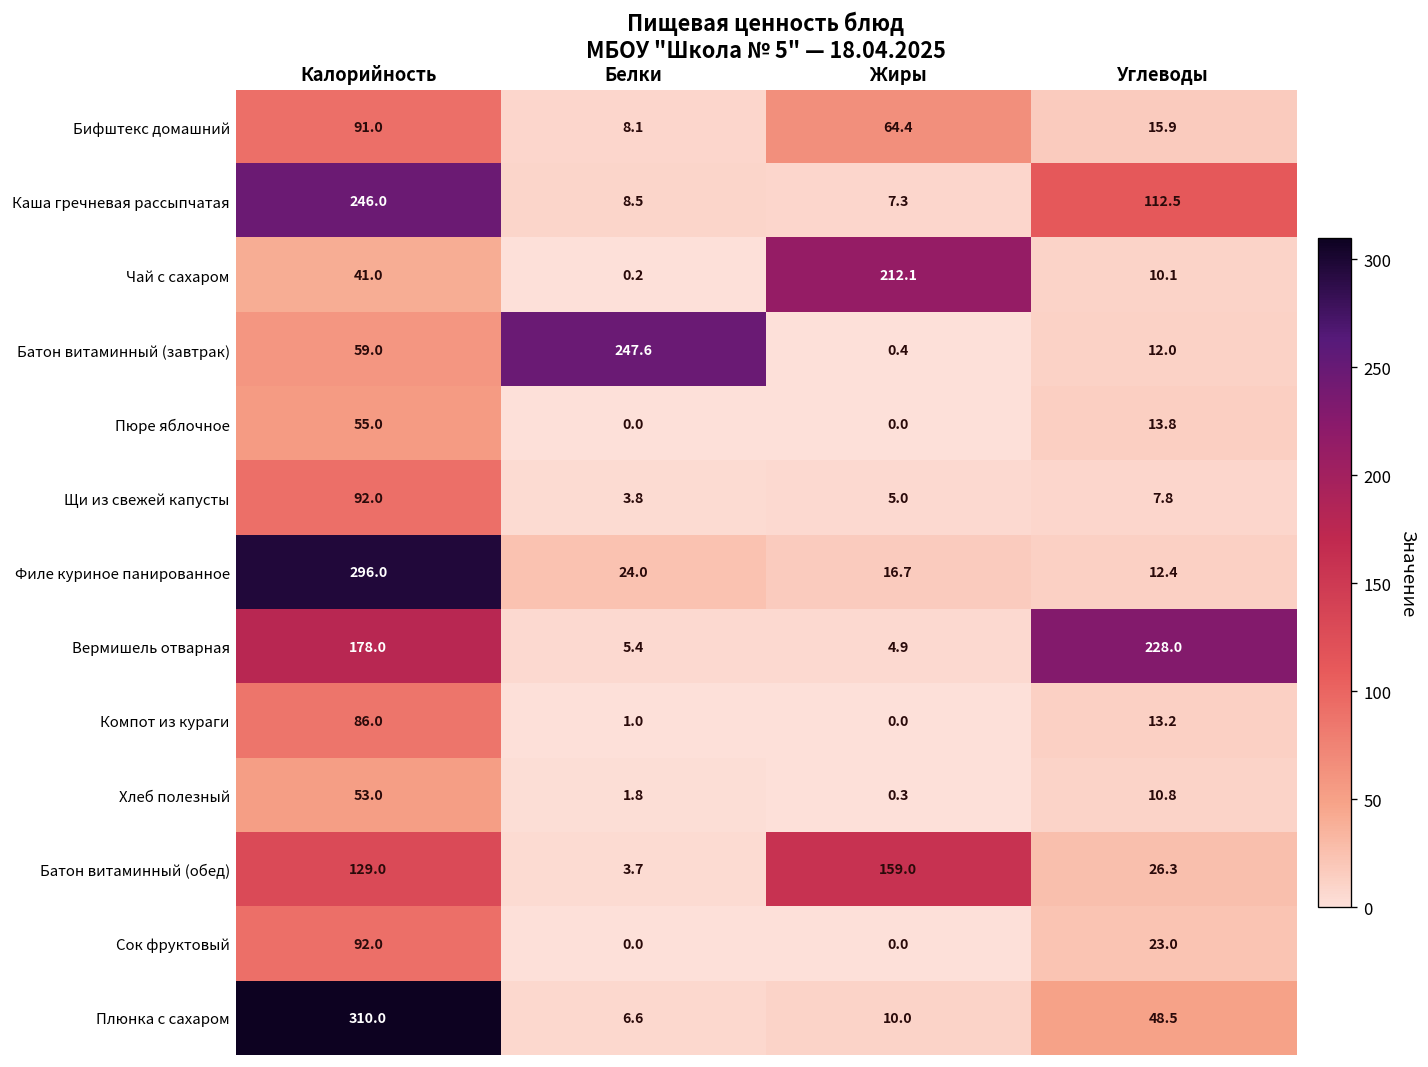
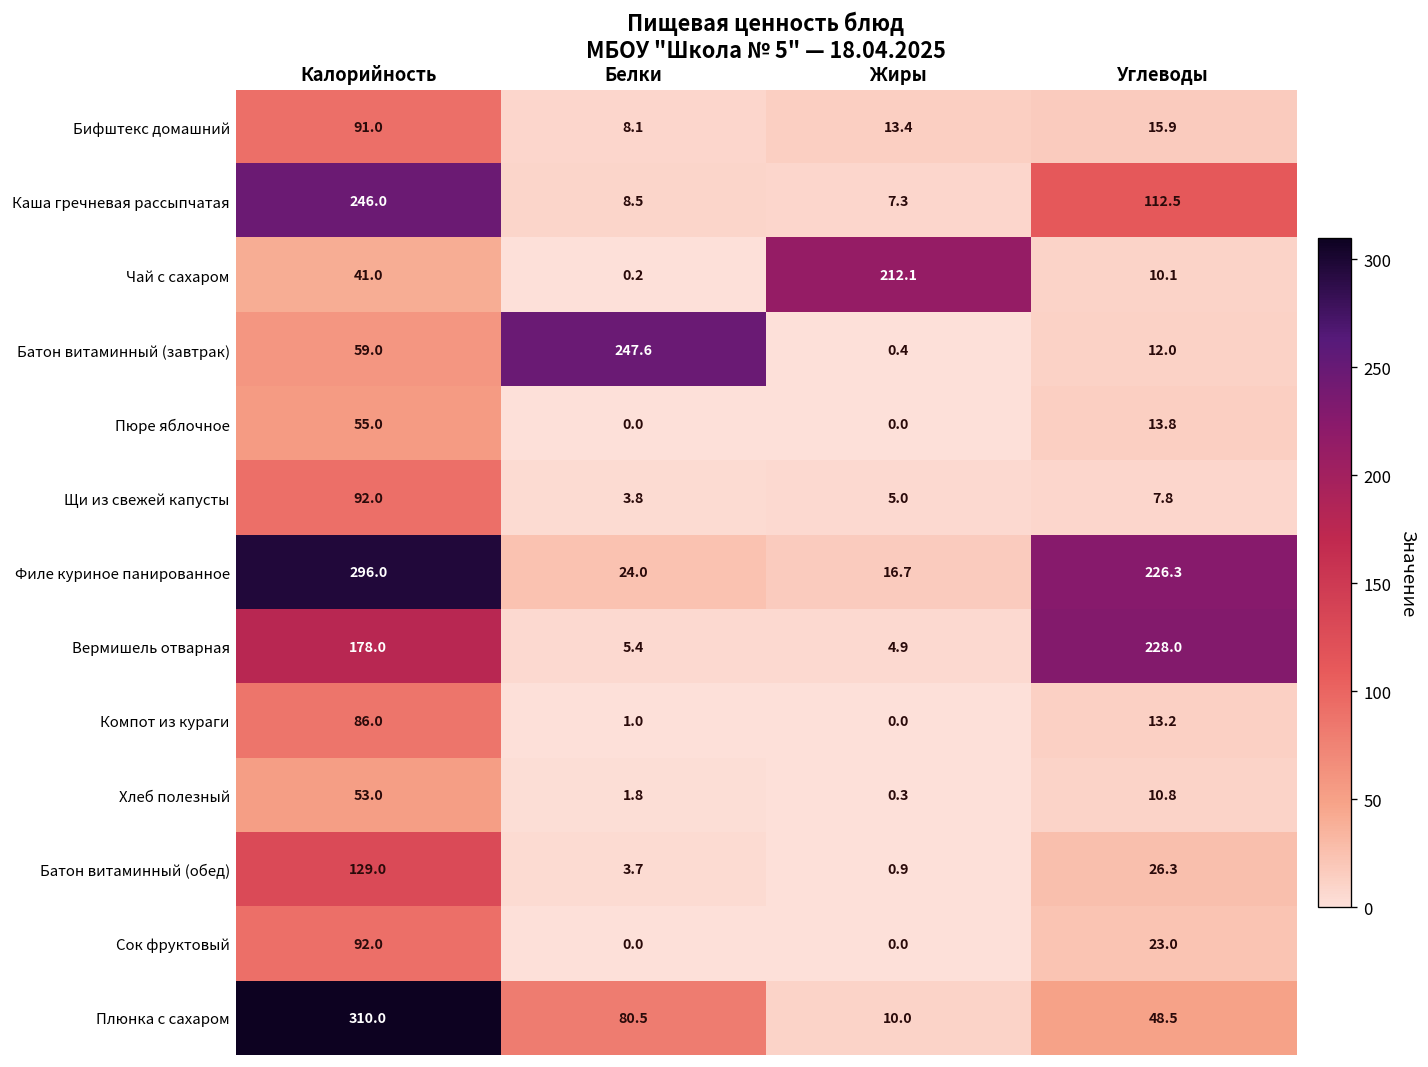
Бифштекс домашний, Жиры: 64.4 -> 13.4
Филе куриное панированное, Углеводы: 12.4 -> 226.3
Батон витаминный (обед), Жиры: 159.0 -> 0.9
Плюнка с сахаром, Белки: 6.6 -> 80.5
